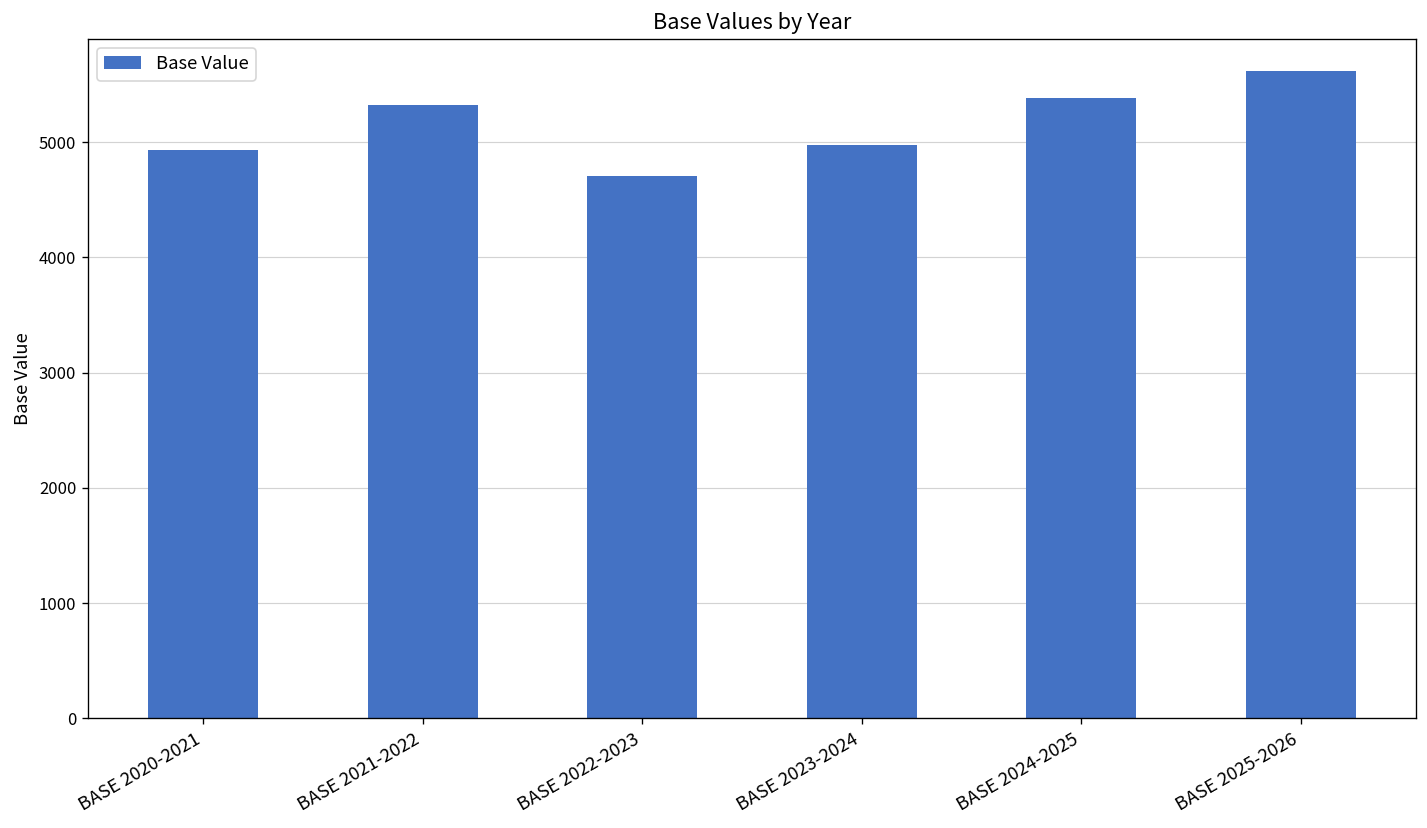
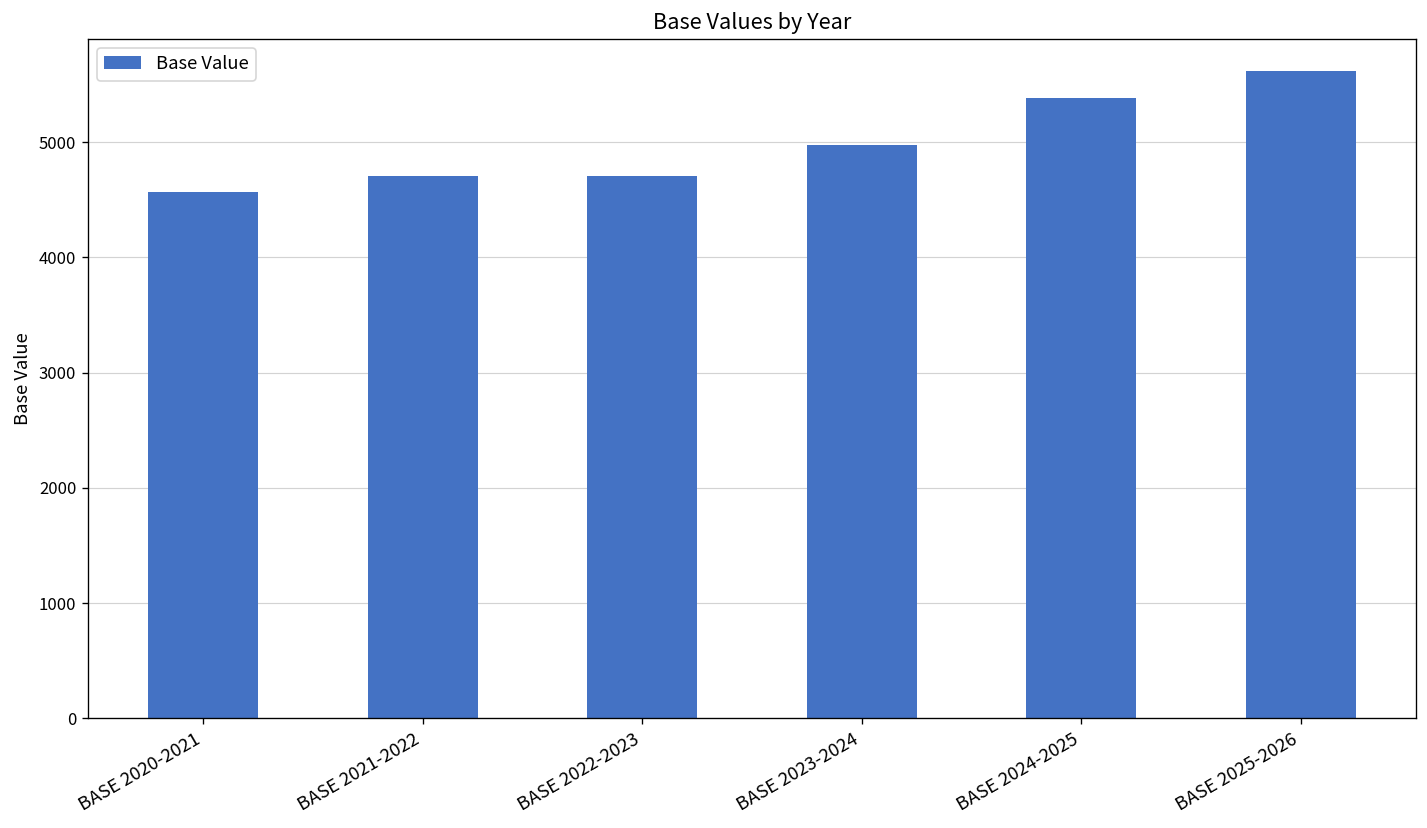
BASE 2020-2021: 4900 -> 4600
BASE 2021-2022: 5300 -> 4700
